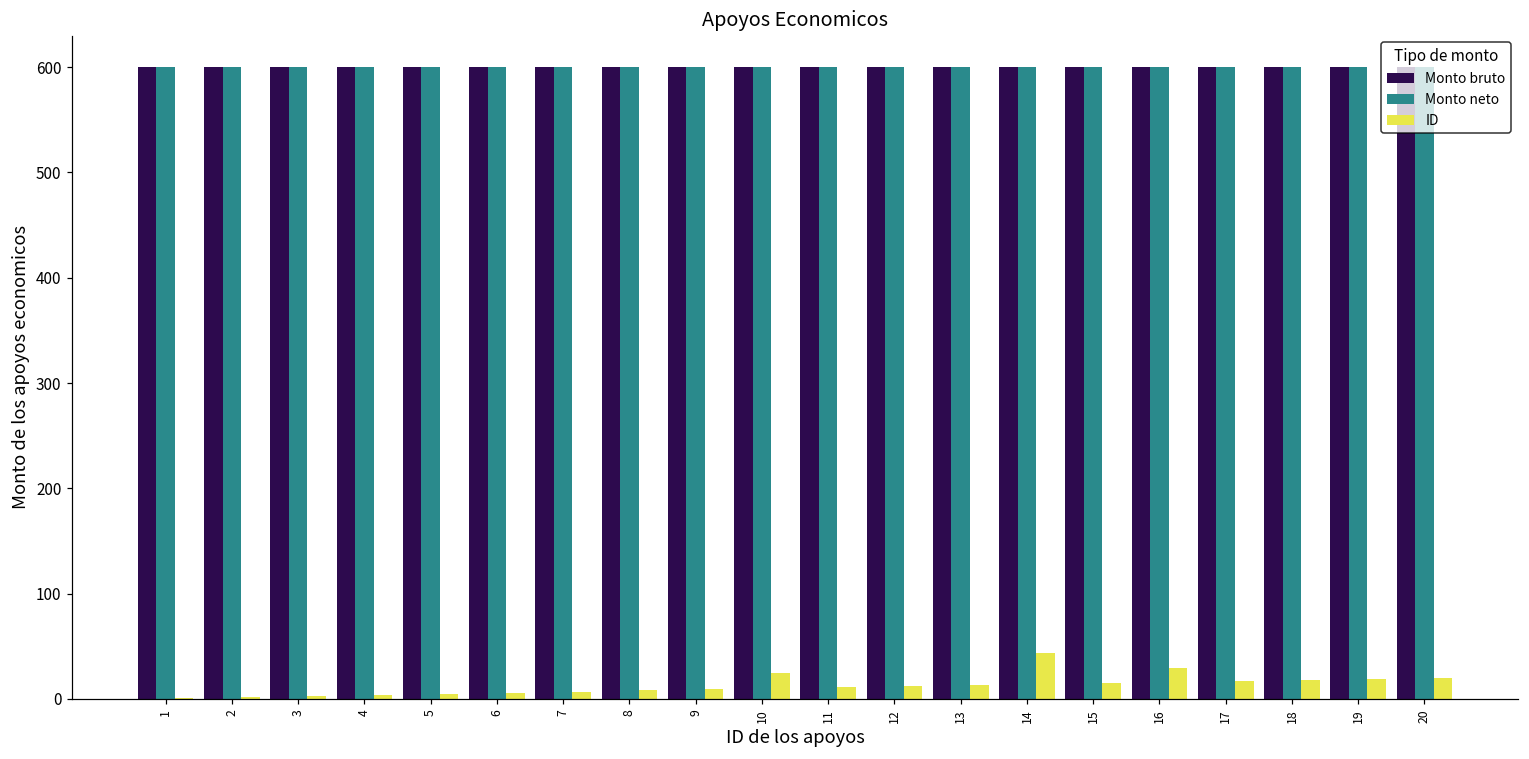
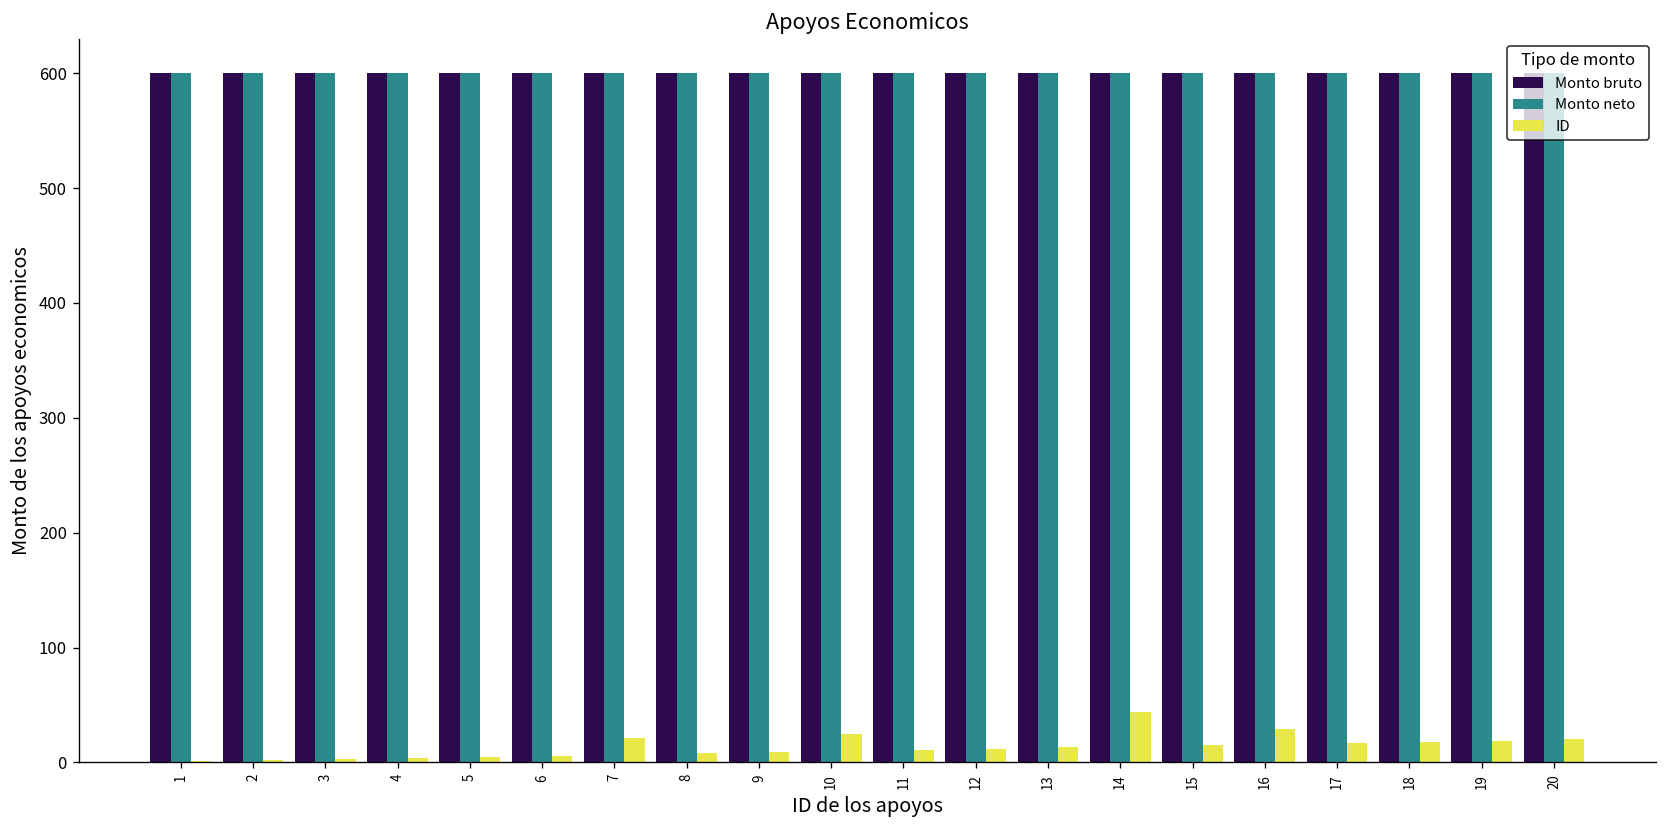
ID, 7: 10 -> 20
